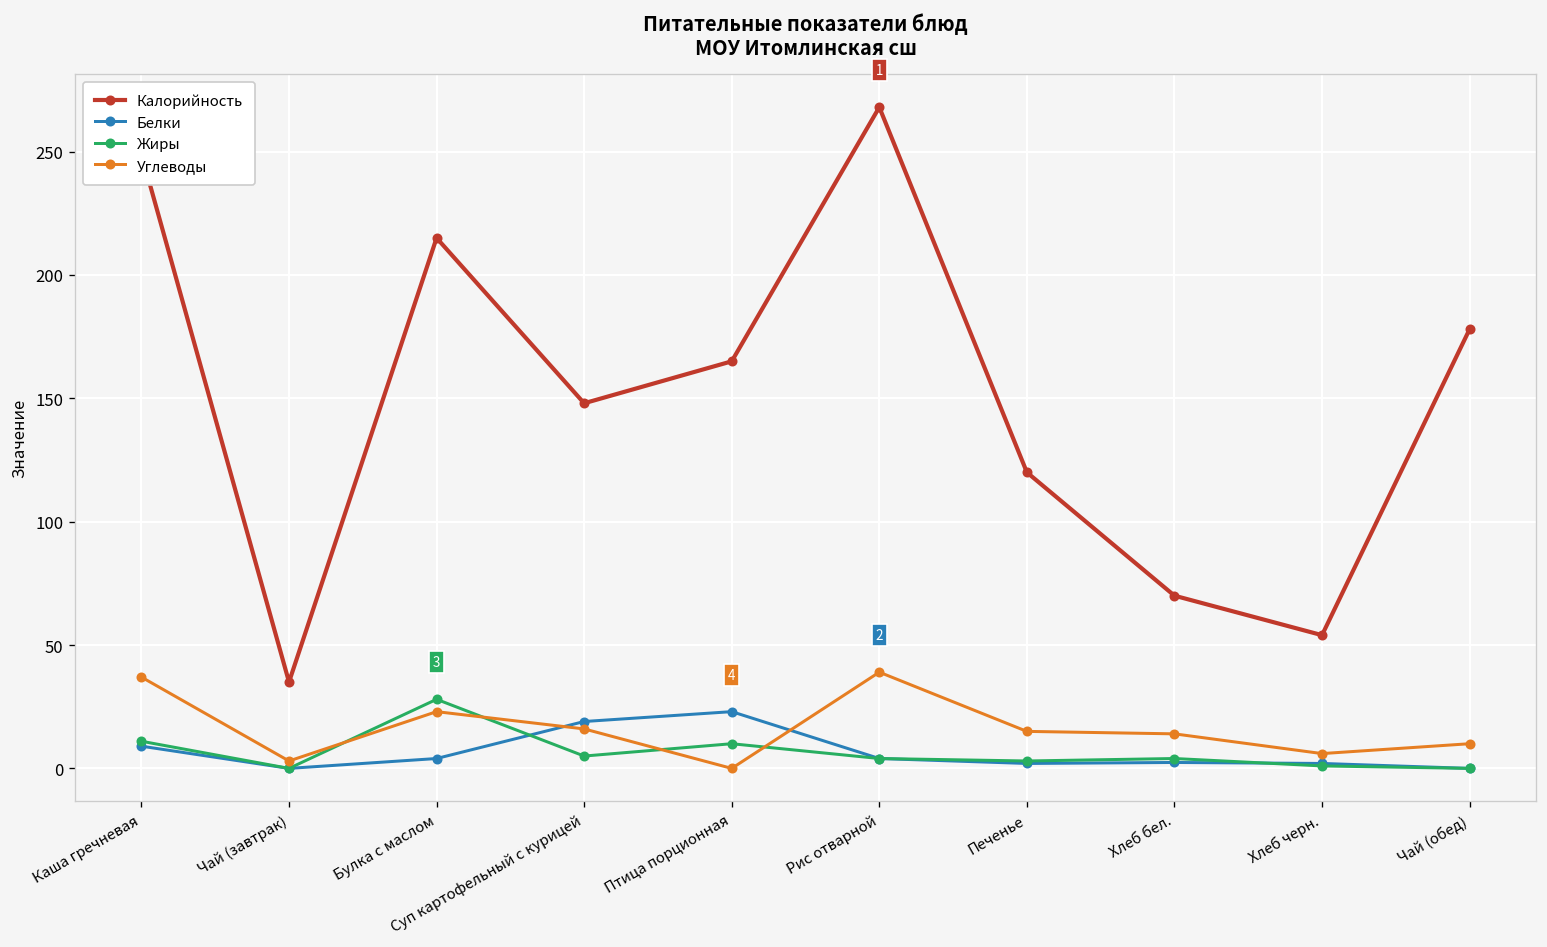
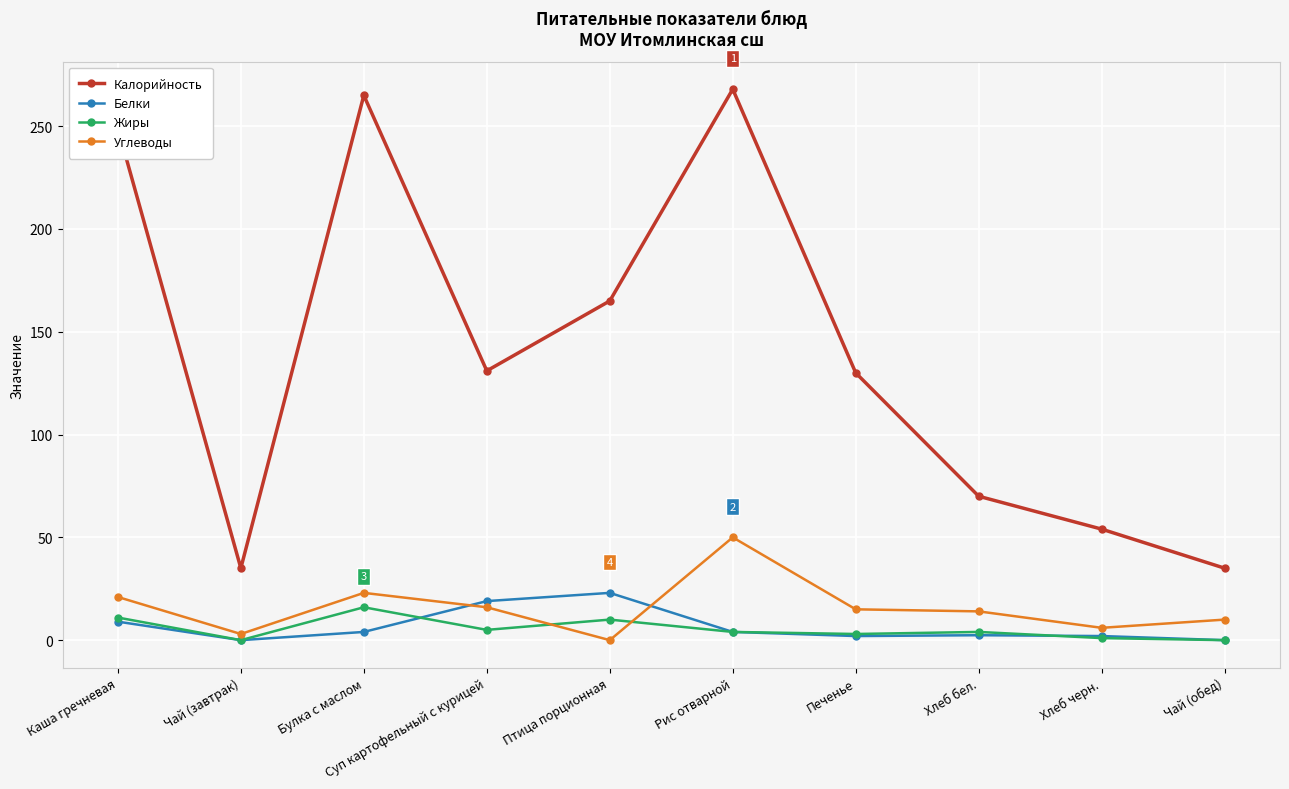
Углеводы, Каша гречневая: 37 -> 21
Калорийность, Булка с маслом: 215 -> 265
Жиры, Булка с маслом: 28 -> 16
Калорийность, Суп картофельный с курицей: 148 -> 131
Углеводы, Рис отварной: 39 -> 50
Калорийность, Печенье: 120 -> 130
Калорийность, Чай (обед): 178 -> 35
